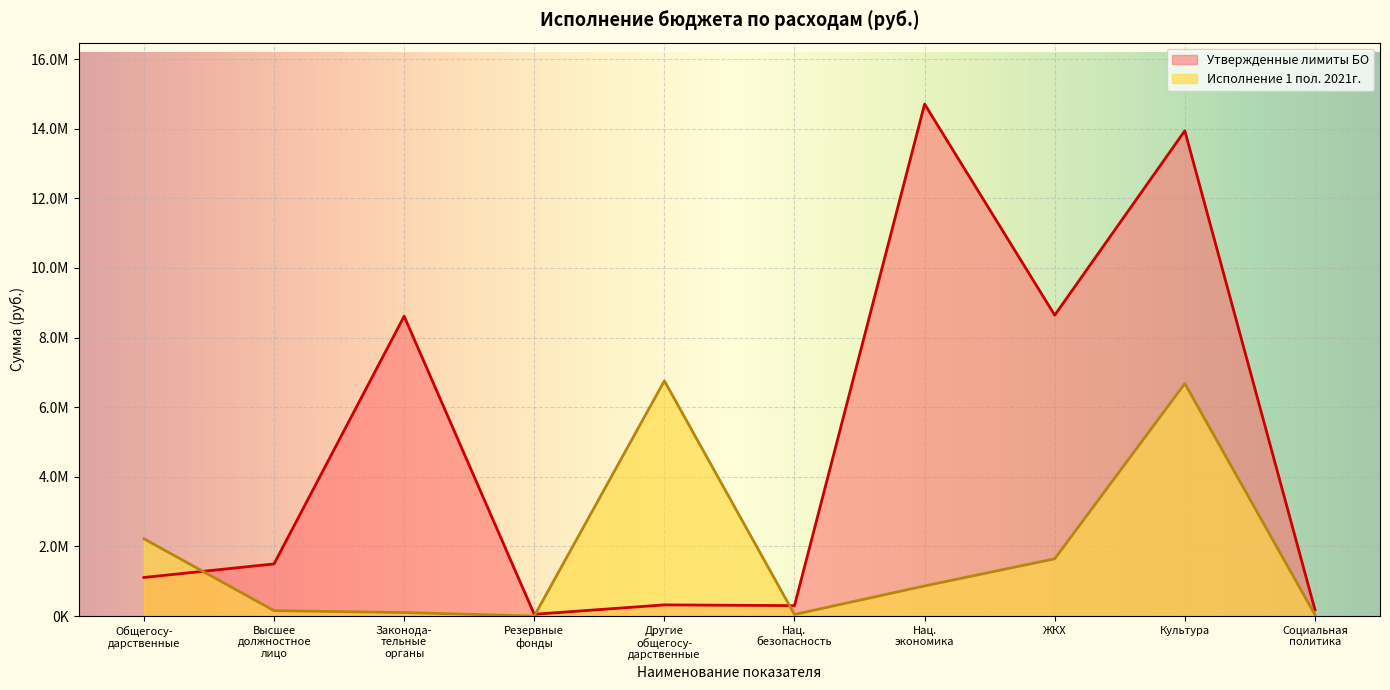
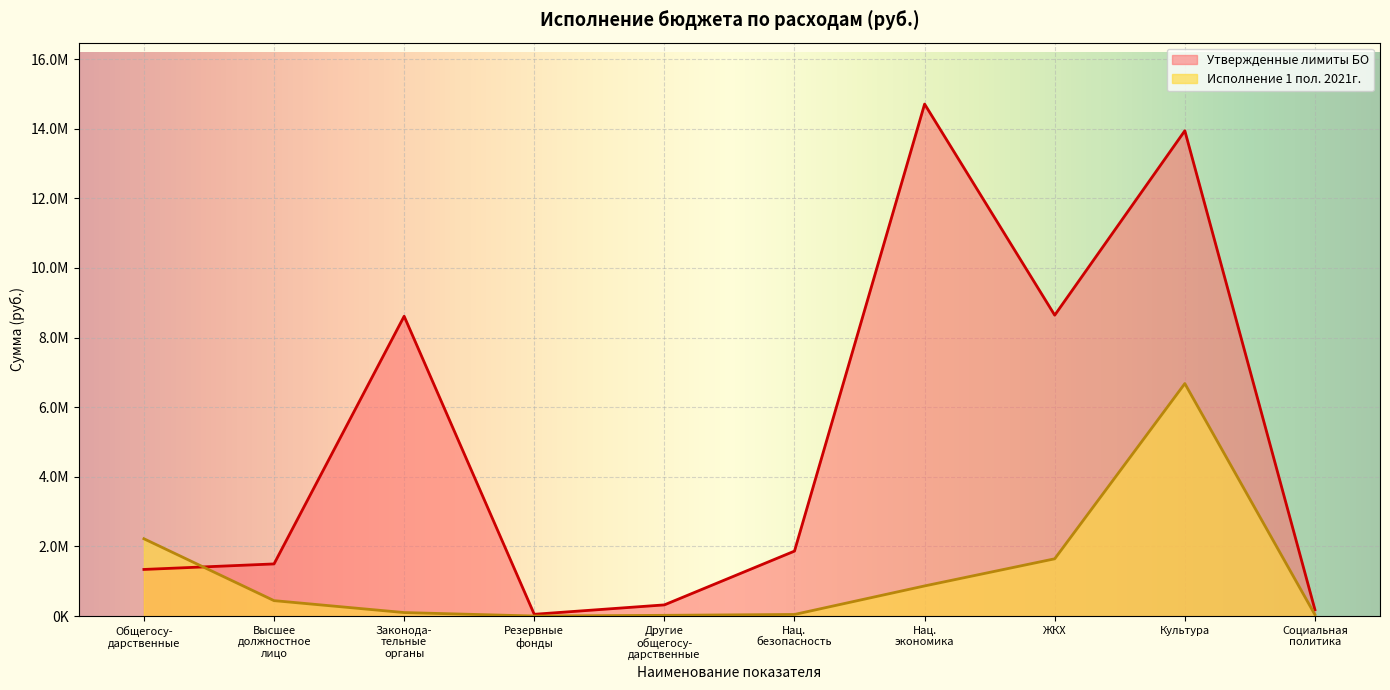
Утвержденные лимиты БО, Общегосу- дарственные: 1100000 -> 1300000
Исполнение 1 пол. 2021г., Высшее должностное лицо: 200000 -> 400000
Исполнение 1 пол. 2021г., Другие общегосу- дарственные: 6800000 -> 0
Утвержденные лимиты БО, Нац. безопасность: 300000 -> 1900000
